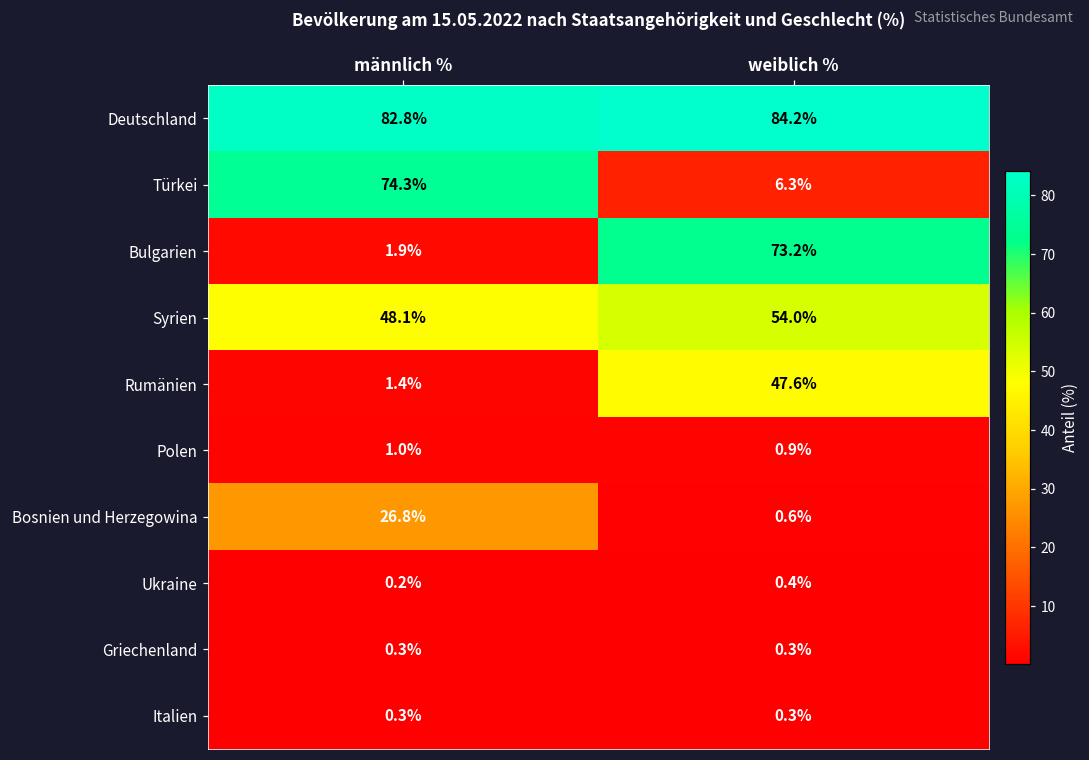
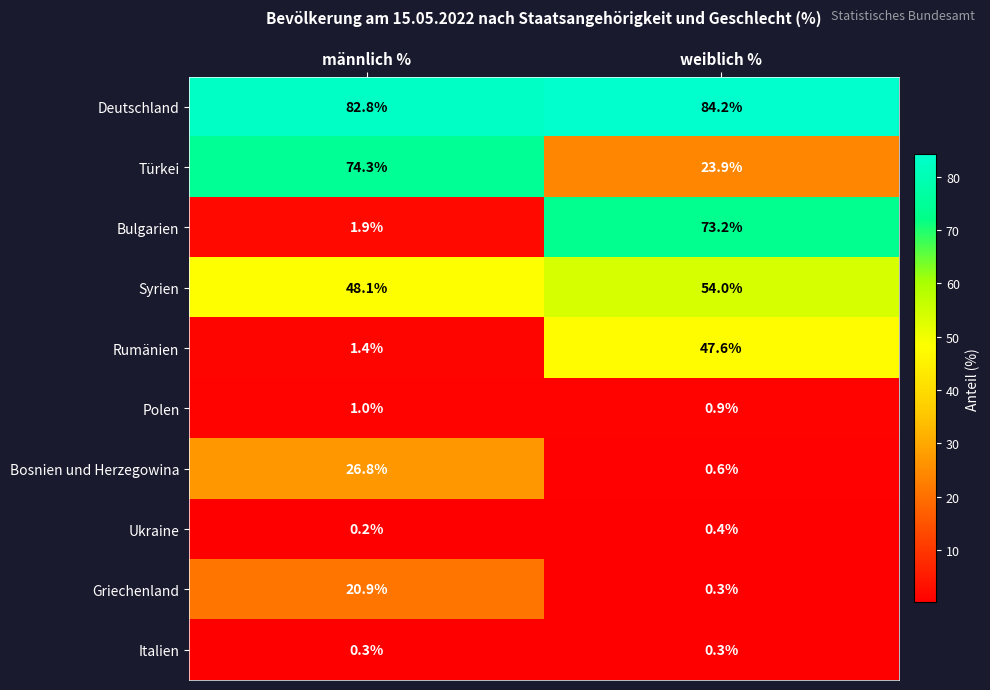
Türkei, weiblich %: 6.3% -> 23.9%
Griechenland, männlich %: 0.3% -> 20.9%
